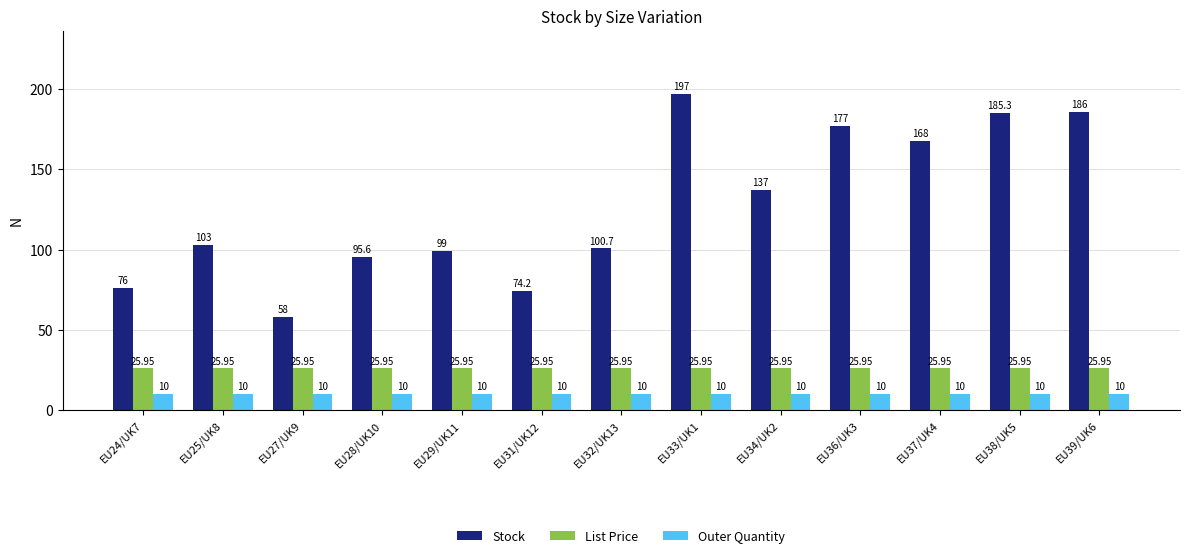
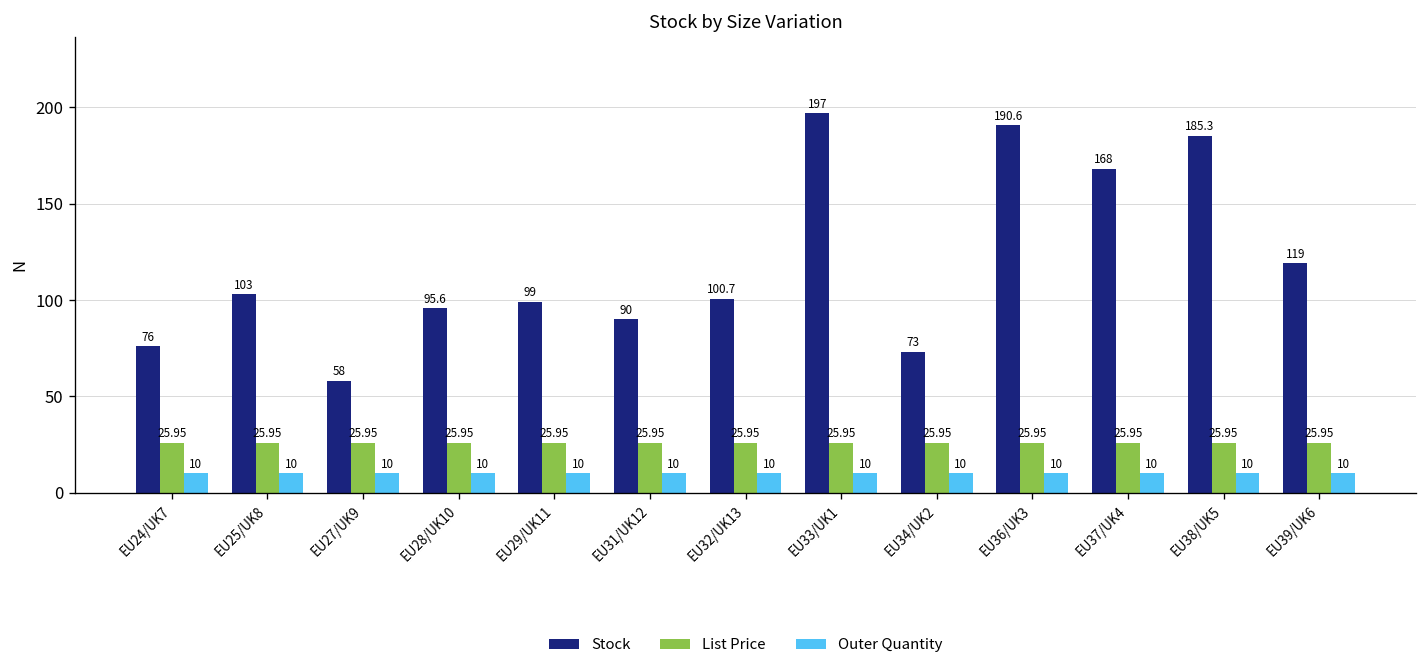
Stock, EU31/UK12: 74.2 -> 90
Stock, EU34/UK2: 137 -> 73
Stock, EU36/UK3: 177 -> 190.6
Stock, EU39/UK6: 186 -> 119
